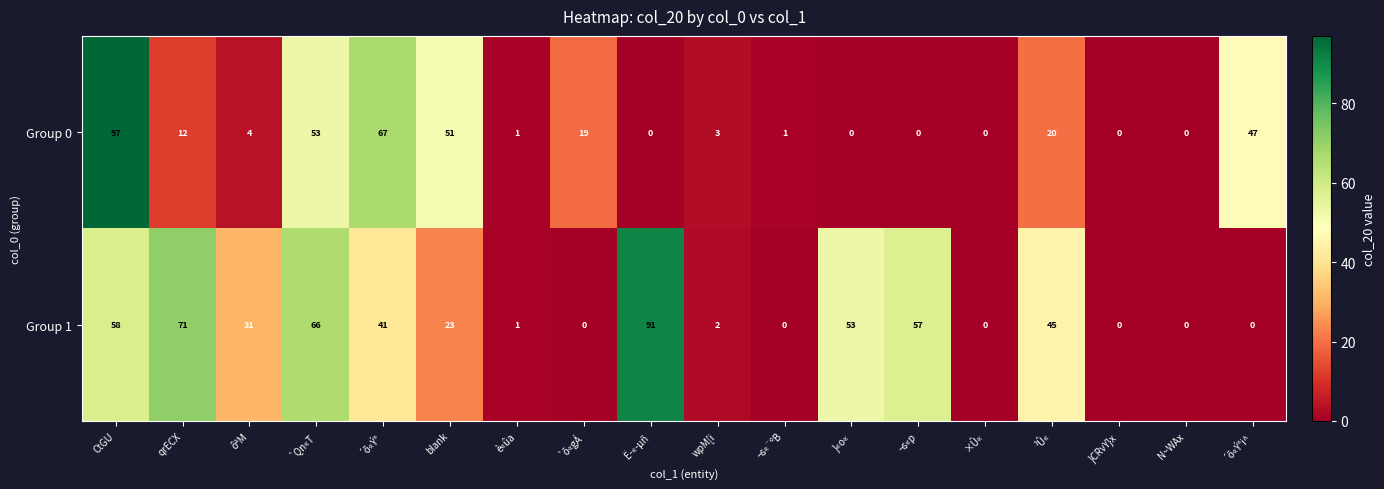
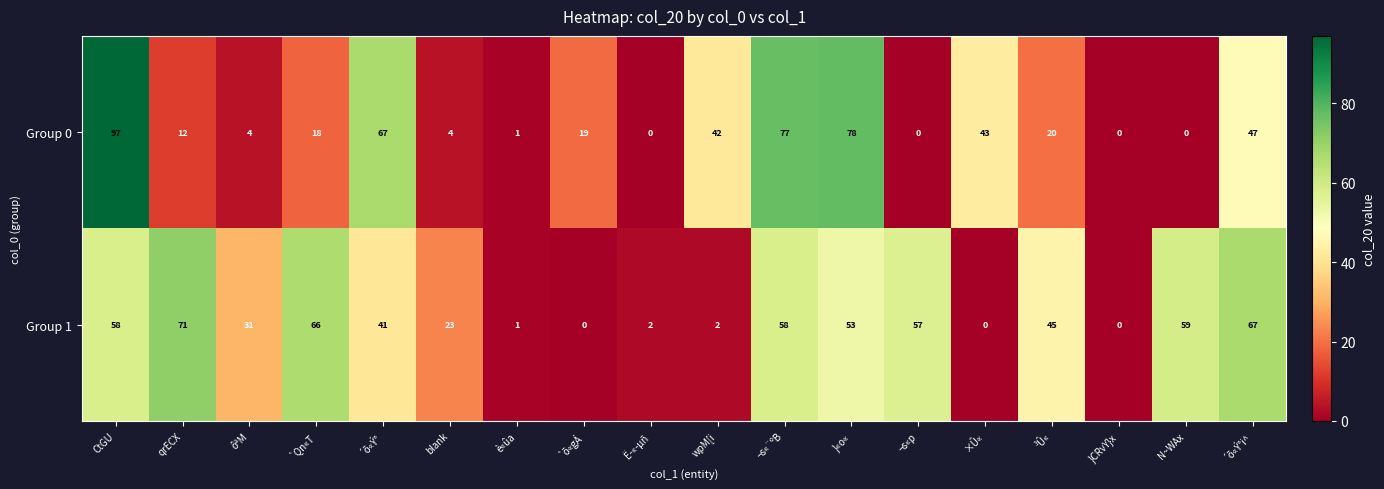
Group 0, `Qn«T: 53 -> 18
Group 0, blank: 51 -> 4
Group 0, wpM[i: 3 -> 42
Group 0, ¬s«¨ºB: 1 -> 77
Group 0, }«o«: 0 -> 78
Group 0, ×Û«: 0 -> 43
Group 1, Ë­«­µñ: 91 -> 2
Group 1, ¬s«¨ºB: 0 -> 58
Group 1, N~WAx: 0 -> 59
Group 1, ´õ«Ý°i^: 0 -> 67
